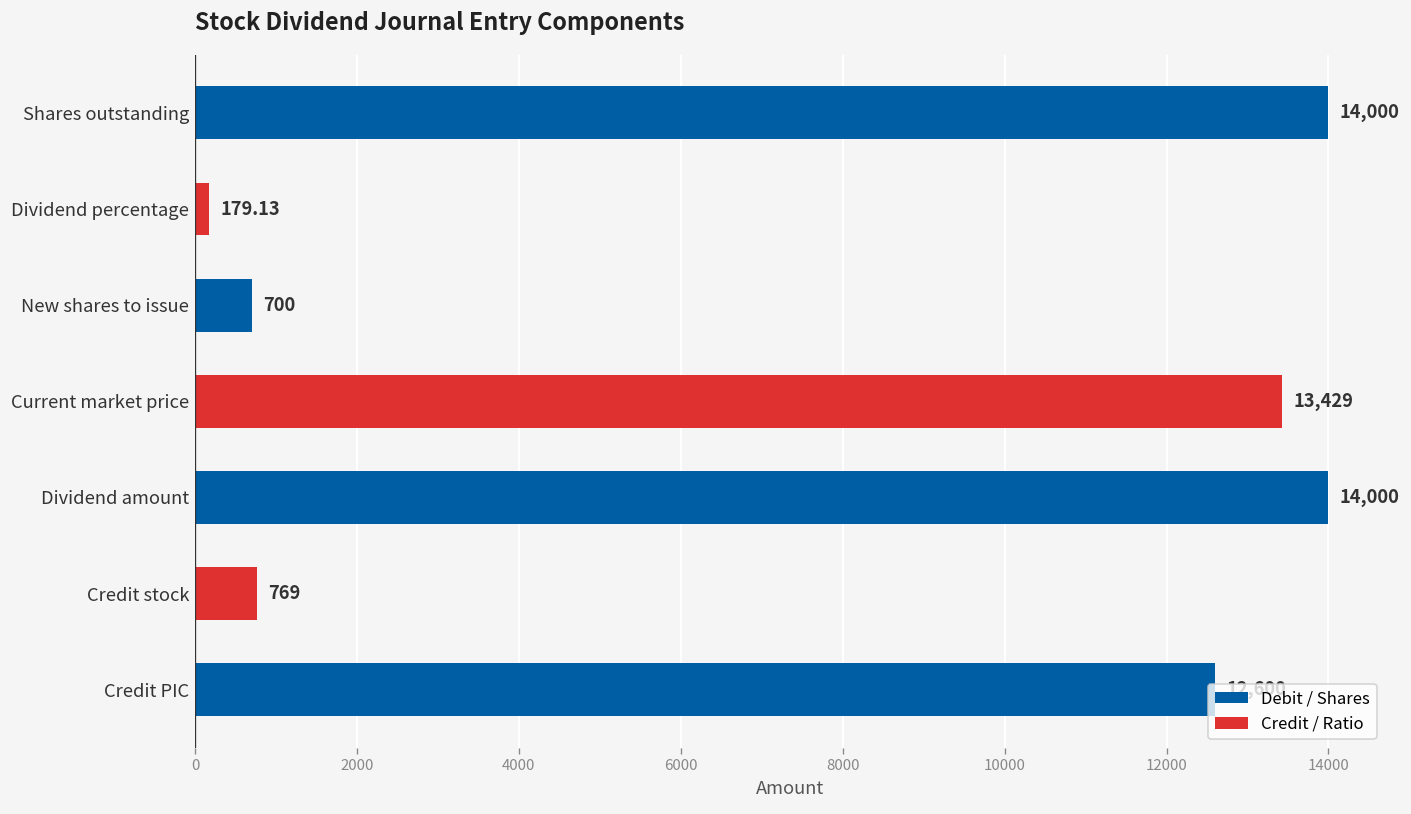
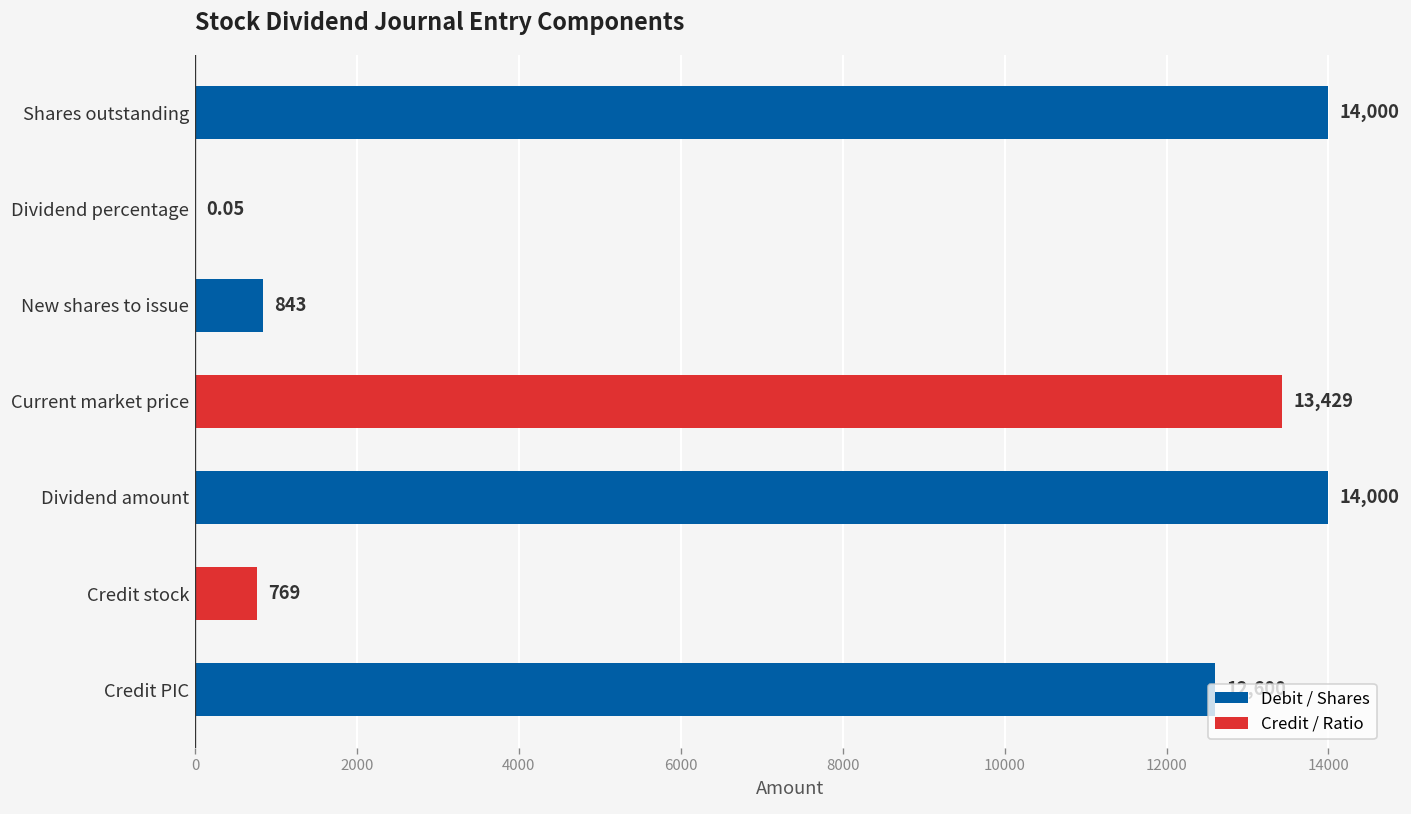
Dividend percentage: 179.13 -> 0.05
New shares to issue: 700 -> 843
